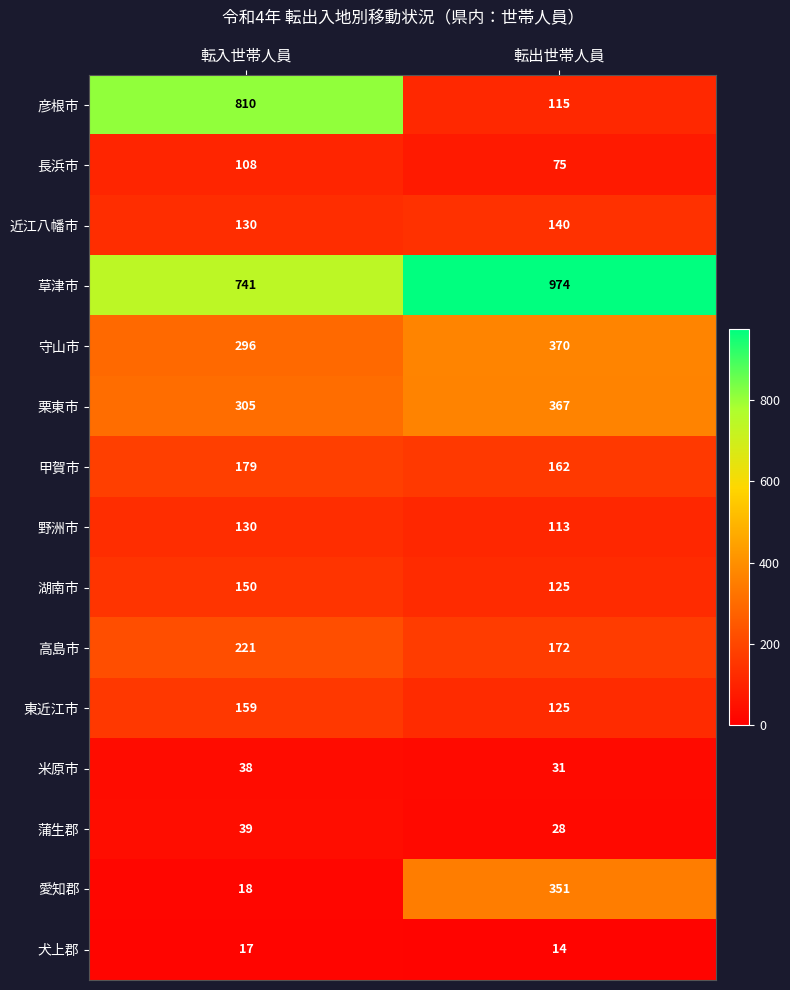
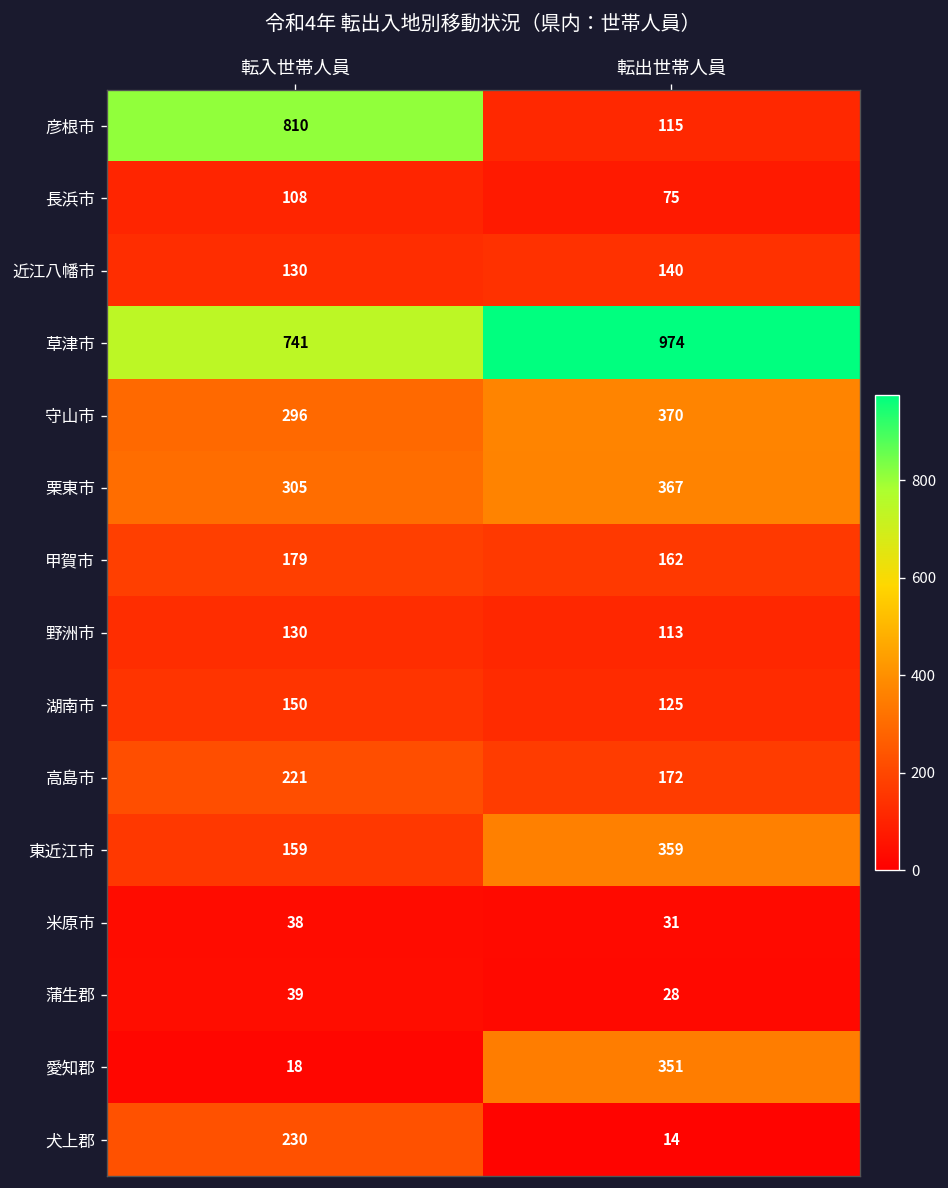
東近江市, 転出世帯人員: 125 -> 359
犬上郡, 転入世帯人員: 17 -> 230
